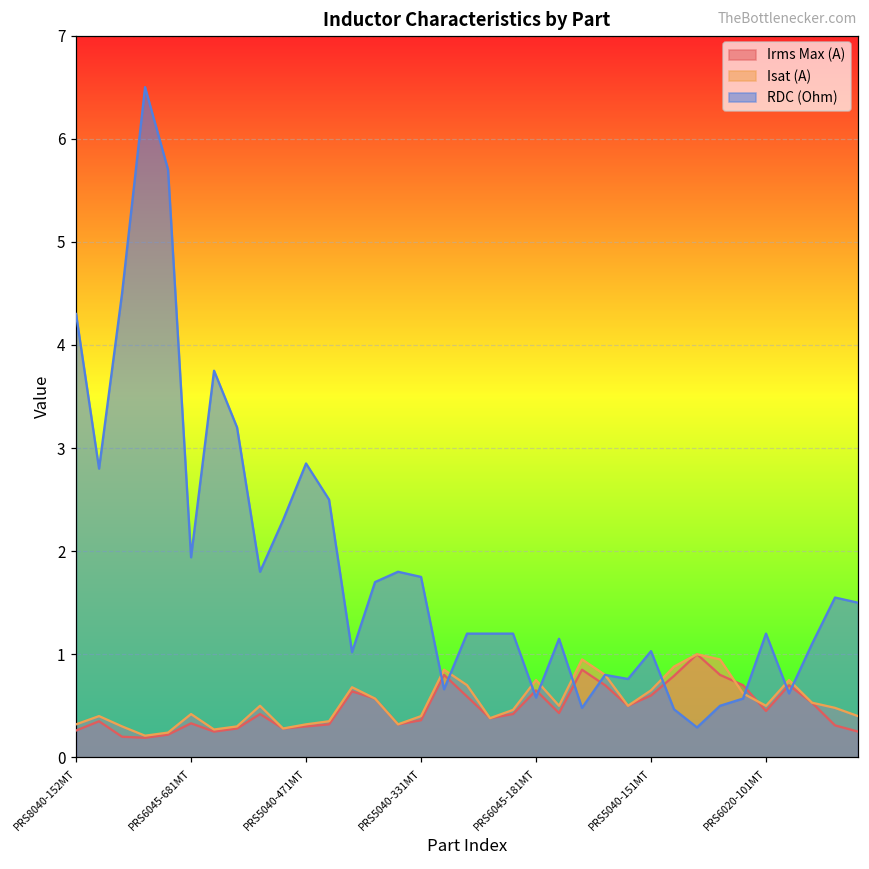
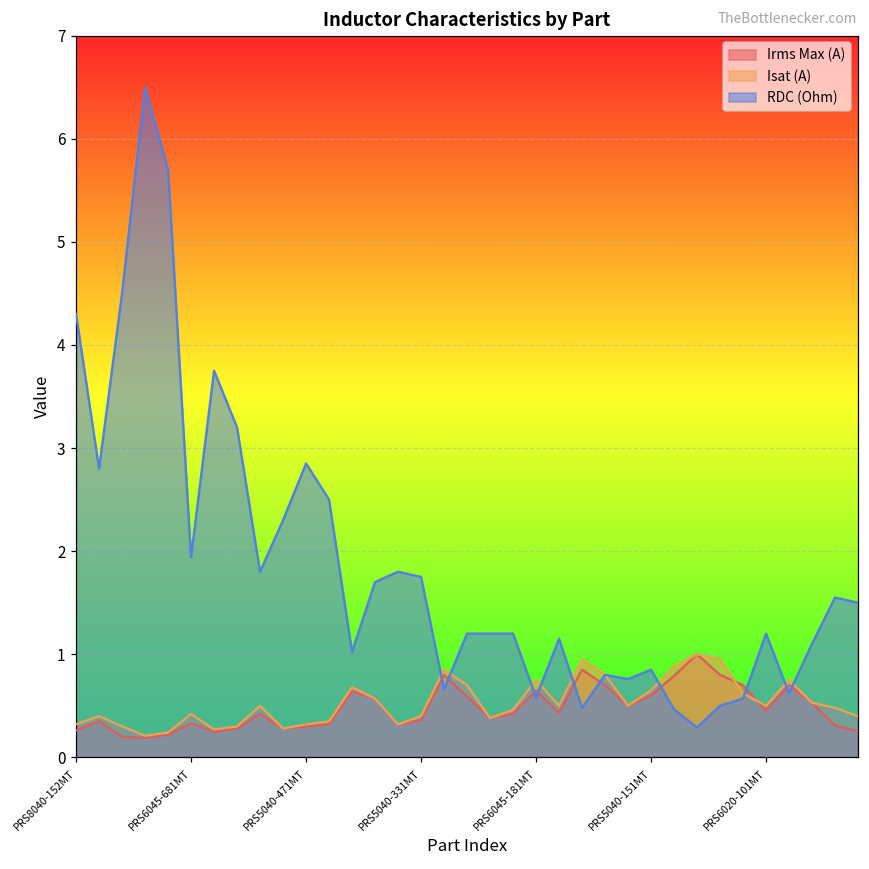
RDC (Ohm), PRS5040-151MT: 1.0 -> 0.9
